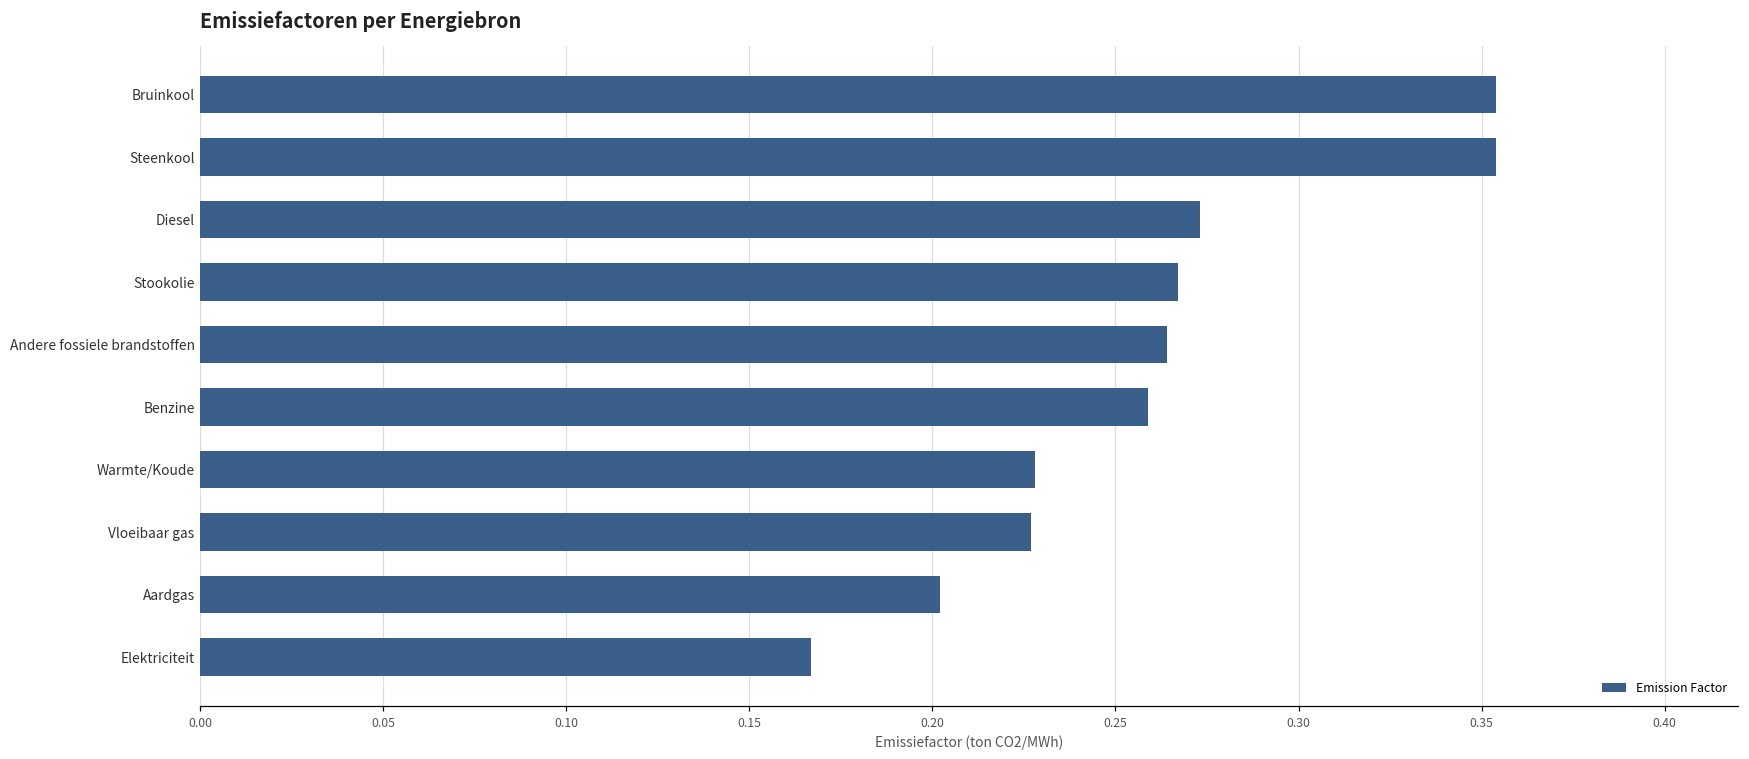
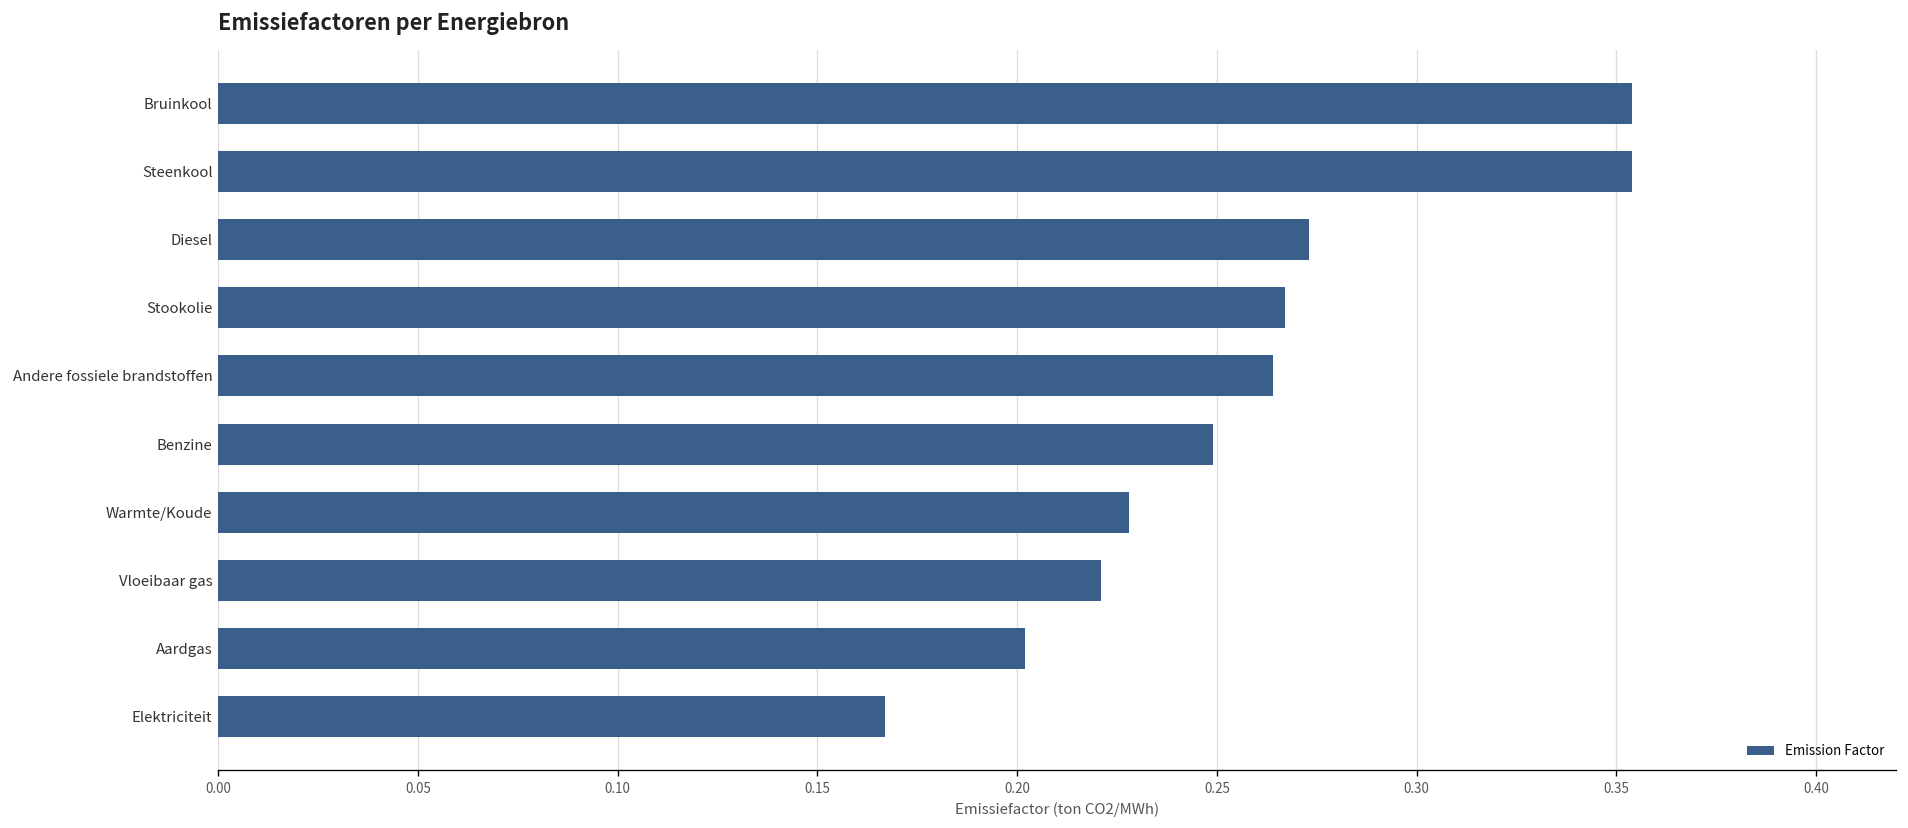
Benzine: 0.259 -> 0.249
Vloeibaar gas: 0.227 -> 0.221
